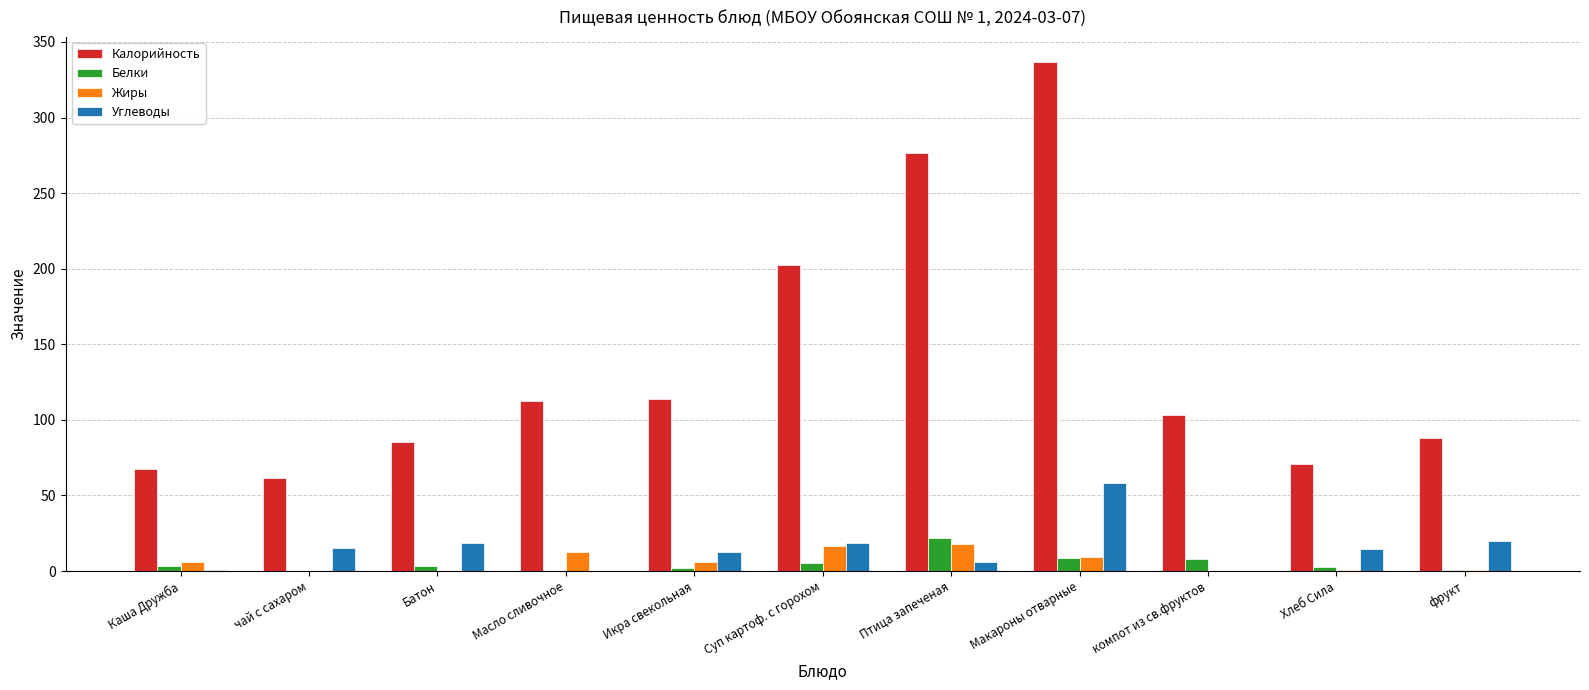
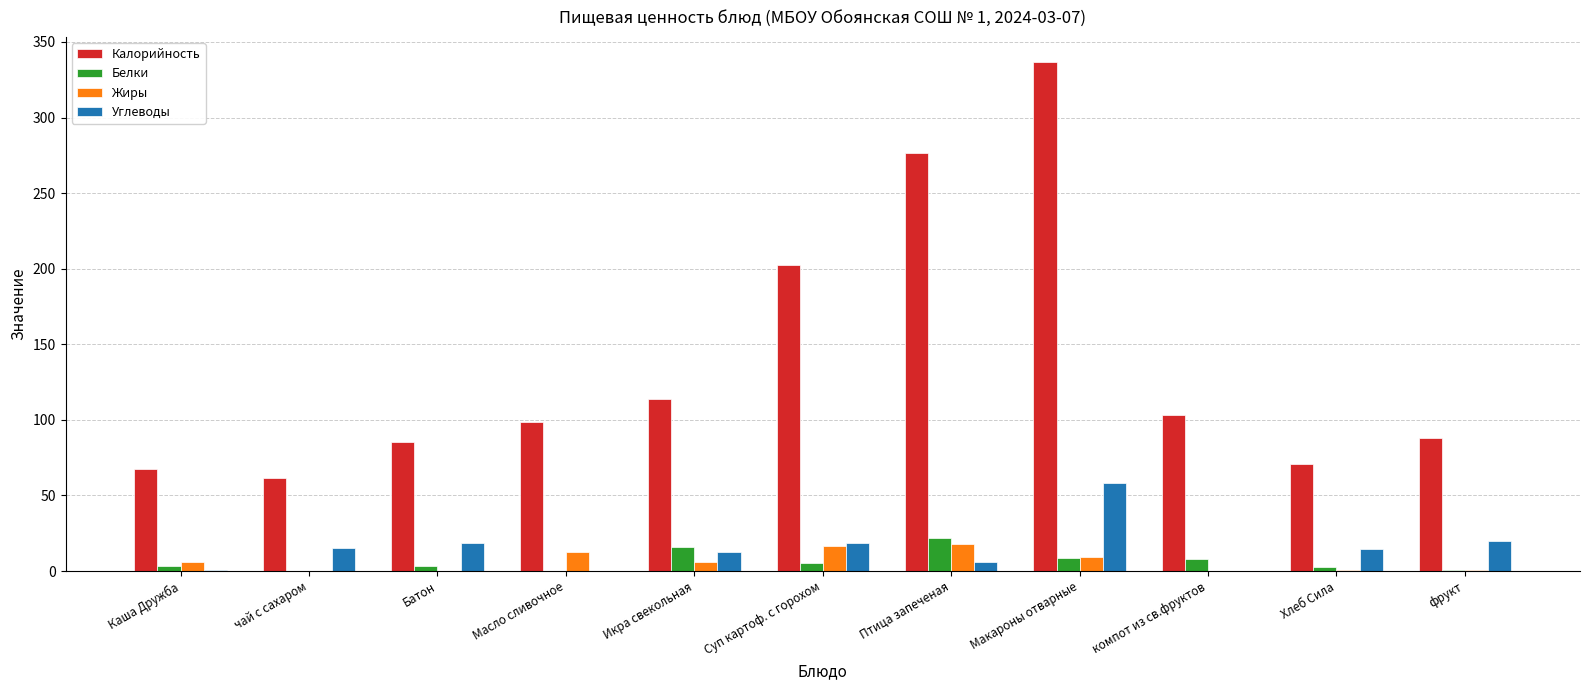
Калорийность, Масло сливочное: 113 -> 99
Белки, Икра свекольная: 2 -> 16
